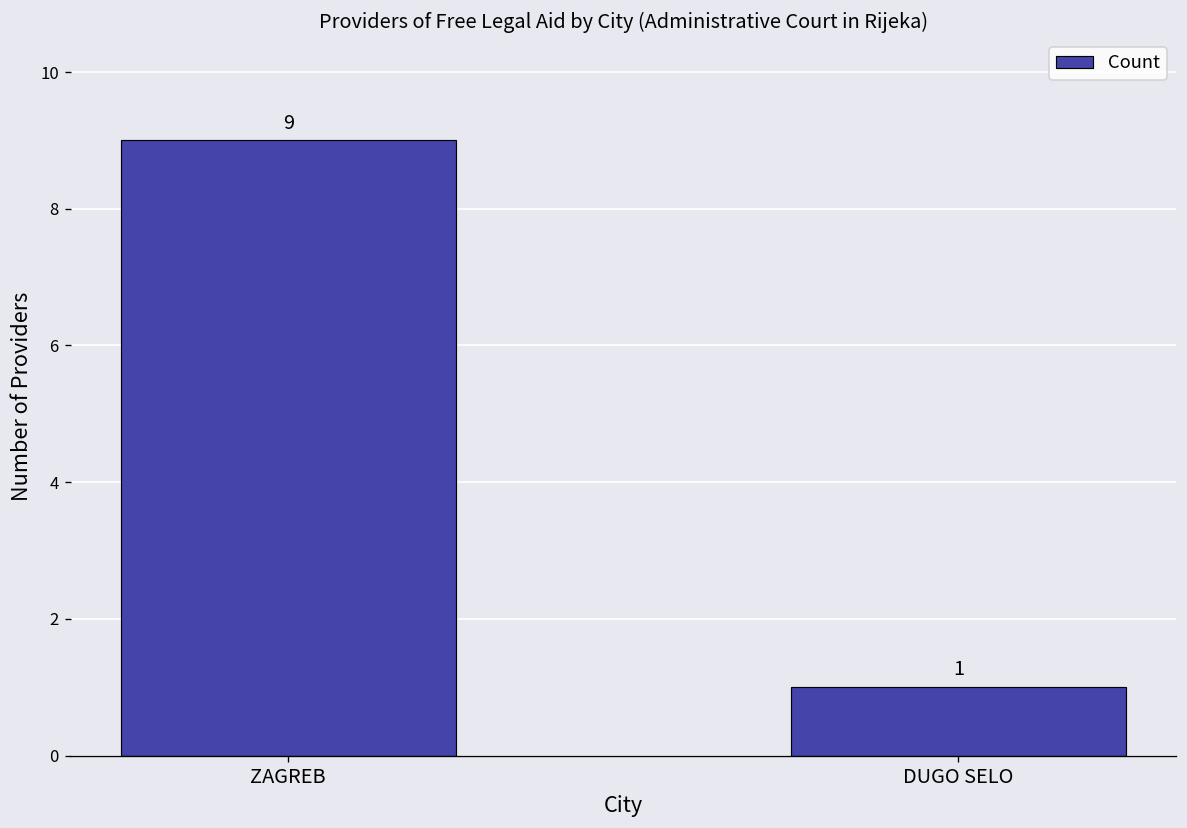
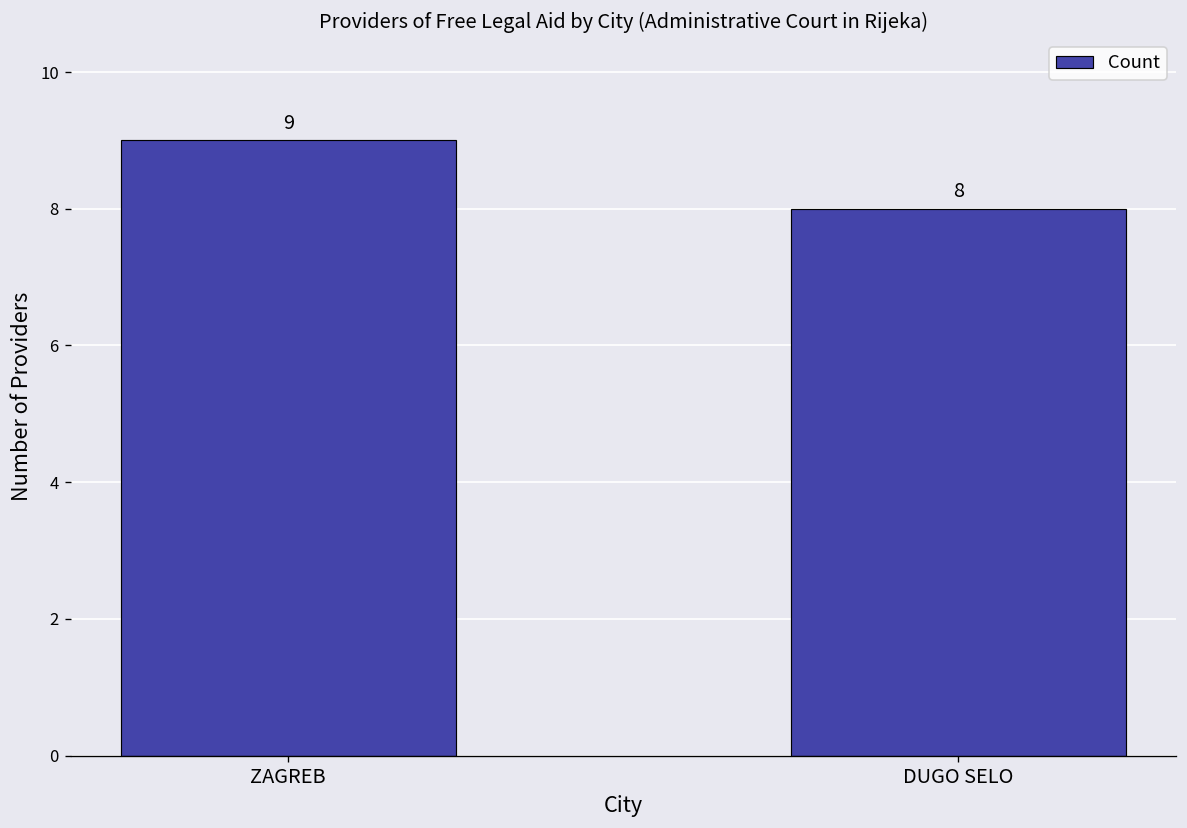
DUGO SELO: 1 -> 8
